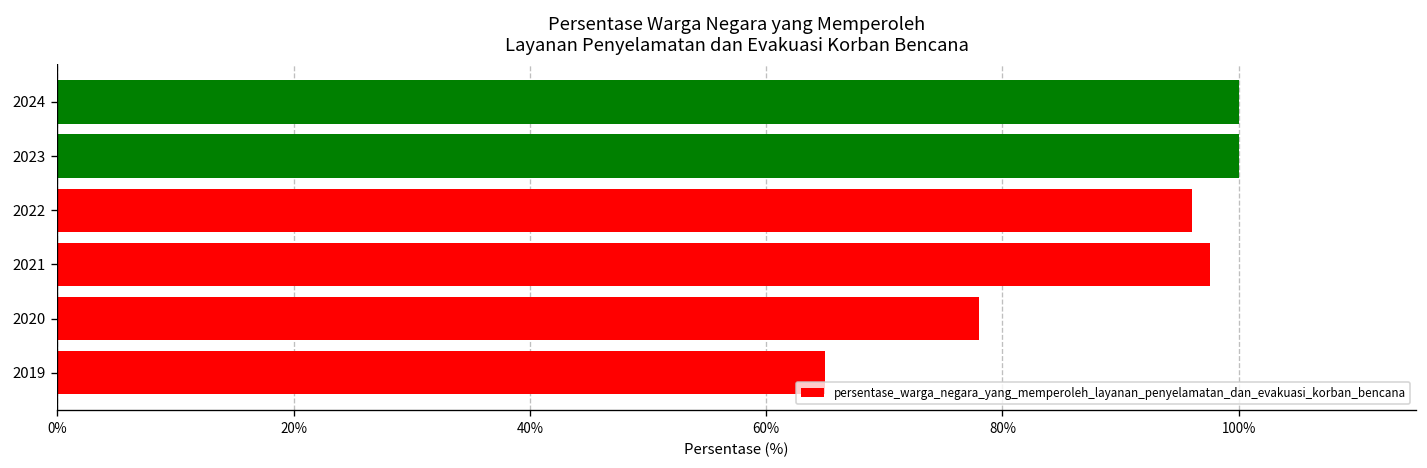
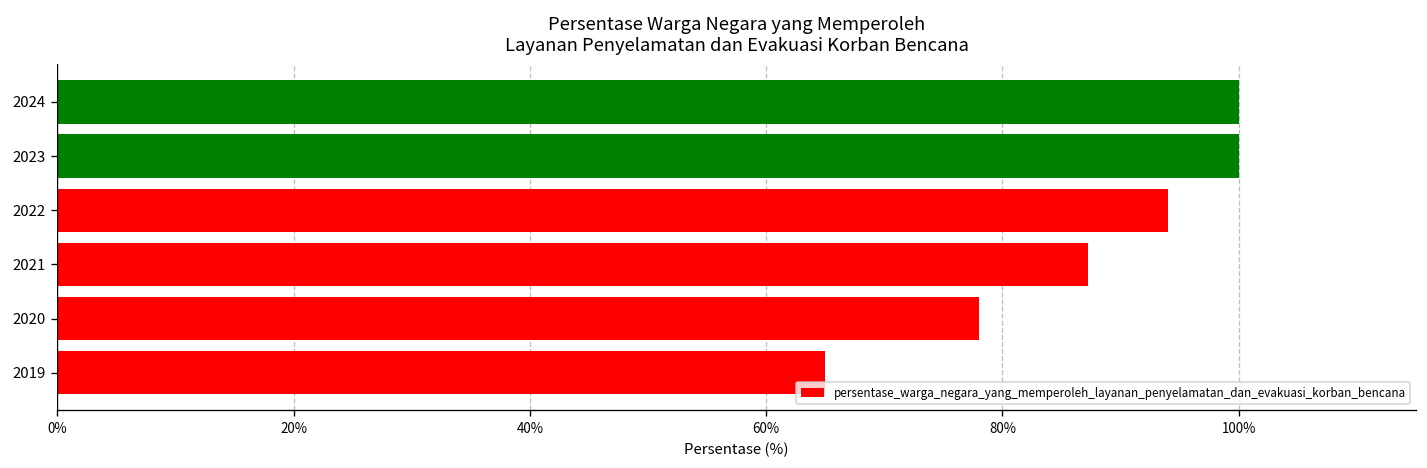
2022: 96% -> 94%
2021: 98% -> 87%
